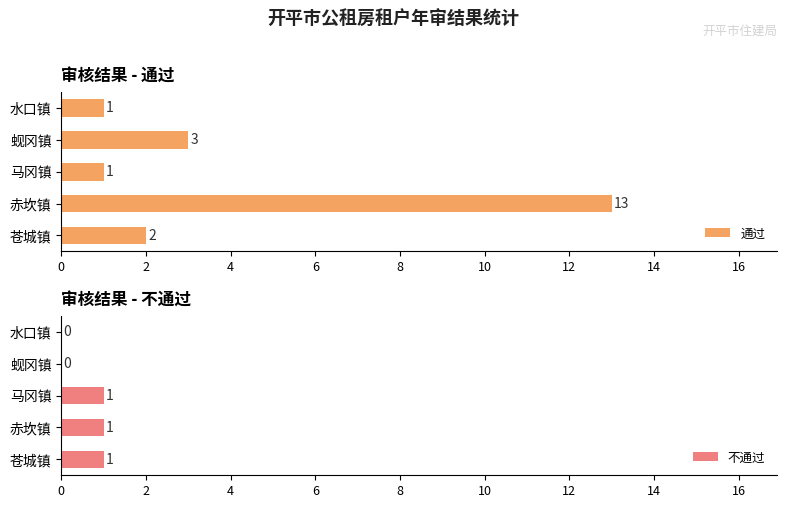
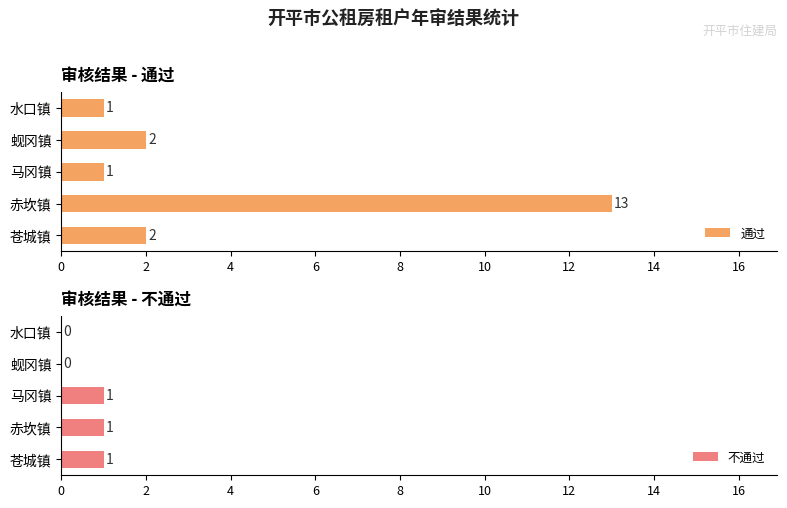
审核结果 - 通过, 蚬冈镇: 3 -> 2
